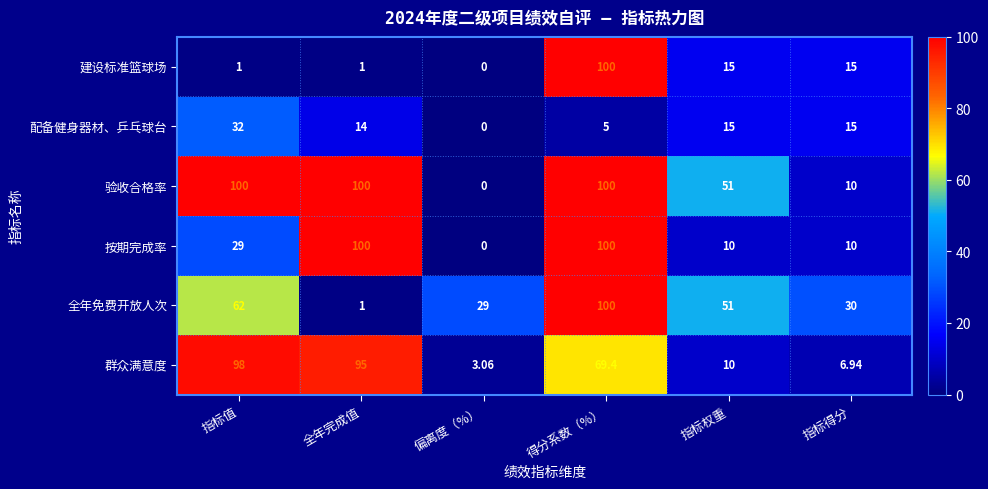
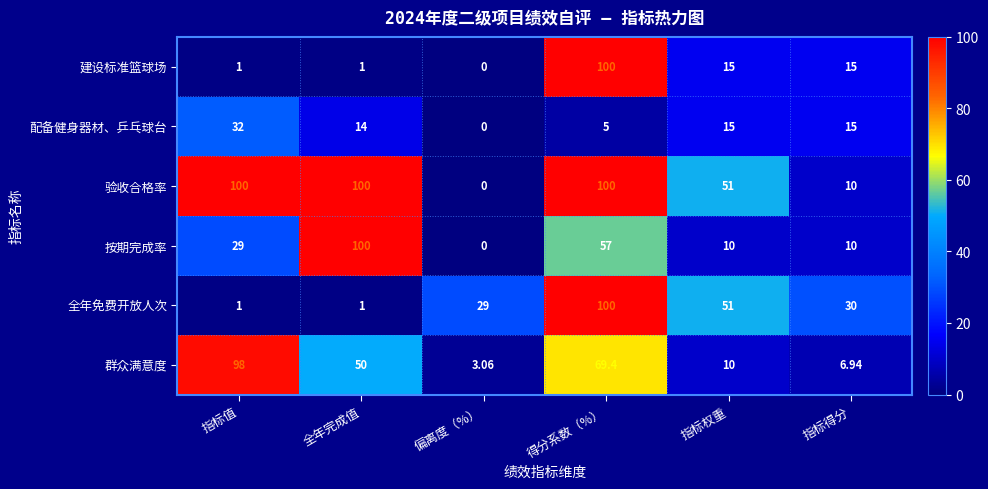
按期完成率, 得分系数（%）: 100 -> 57
全年免费开放人次, 指标值: 62 -> 1
群众满意度, 全年完成值: 95 -> 50
